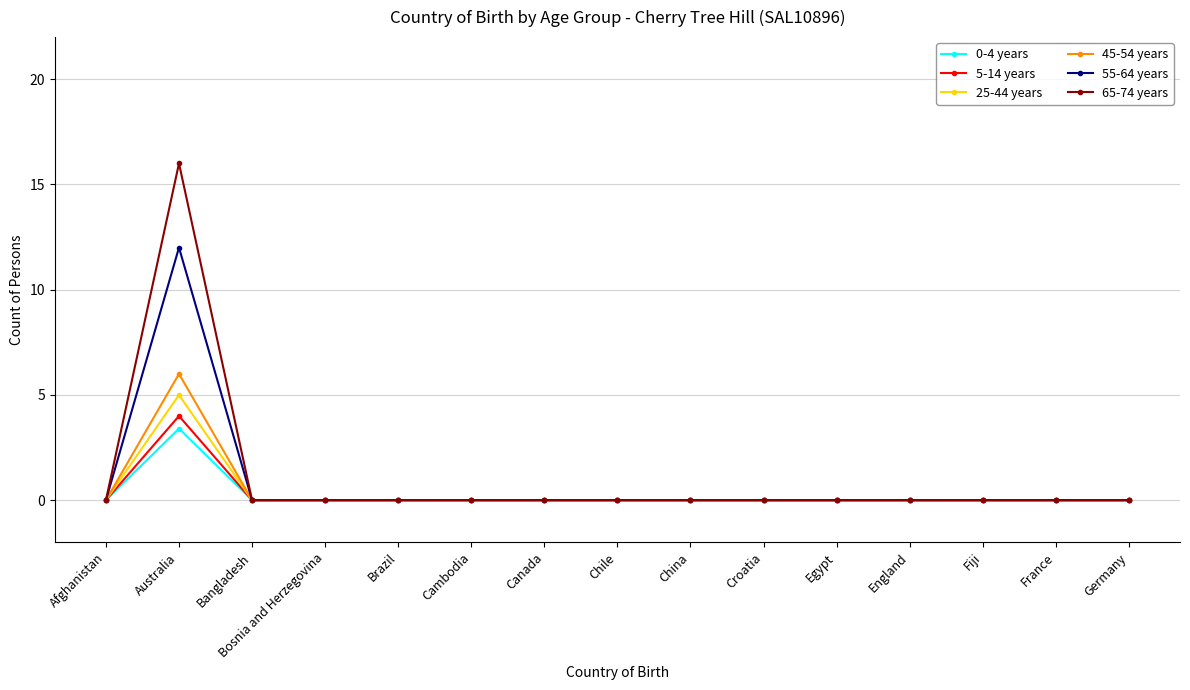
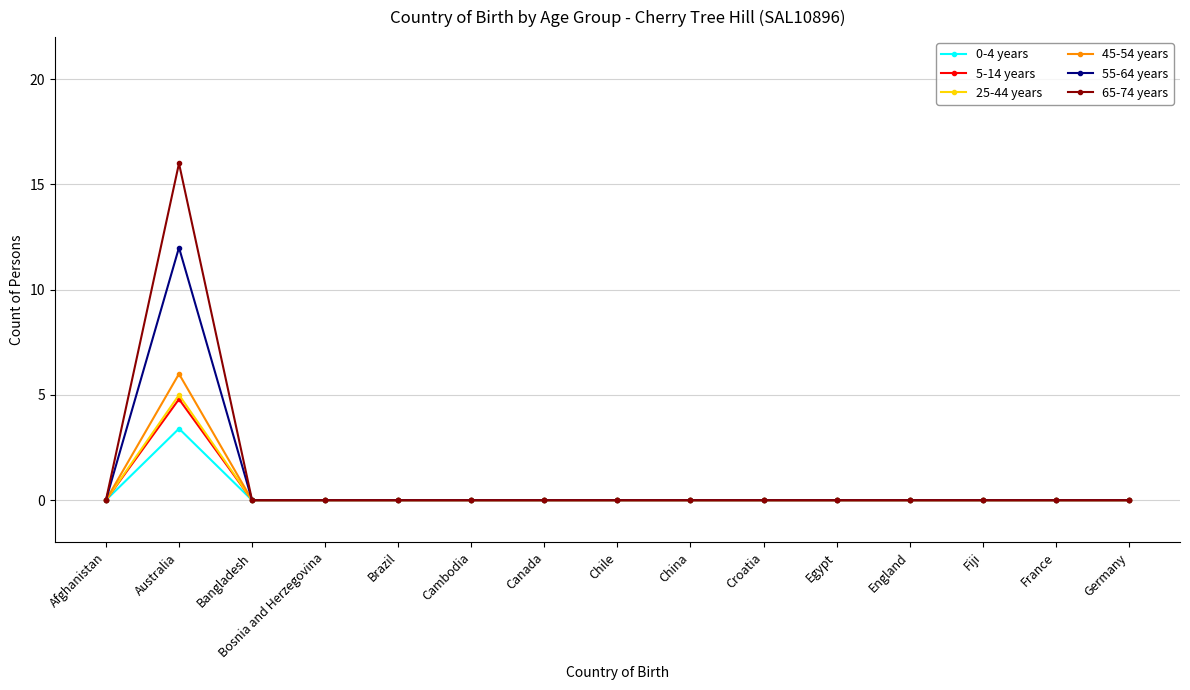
5-14 years, Australia: 4.0 -> 4.8
